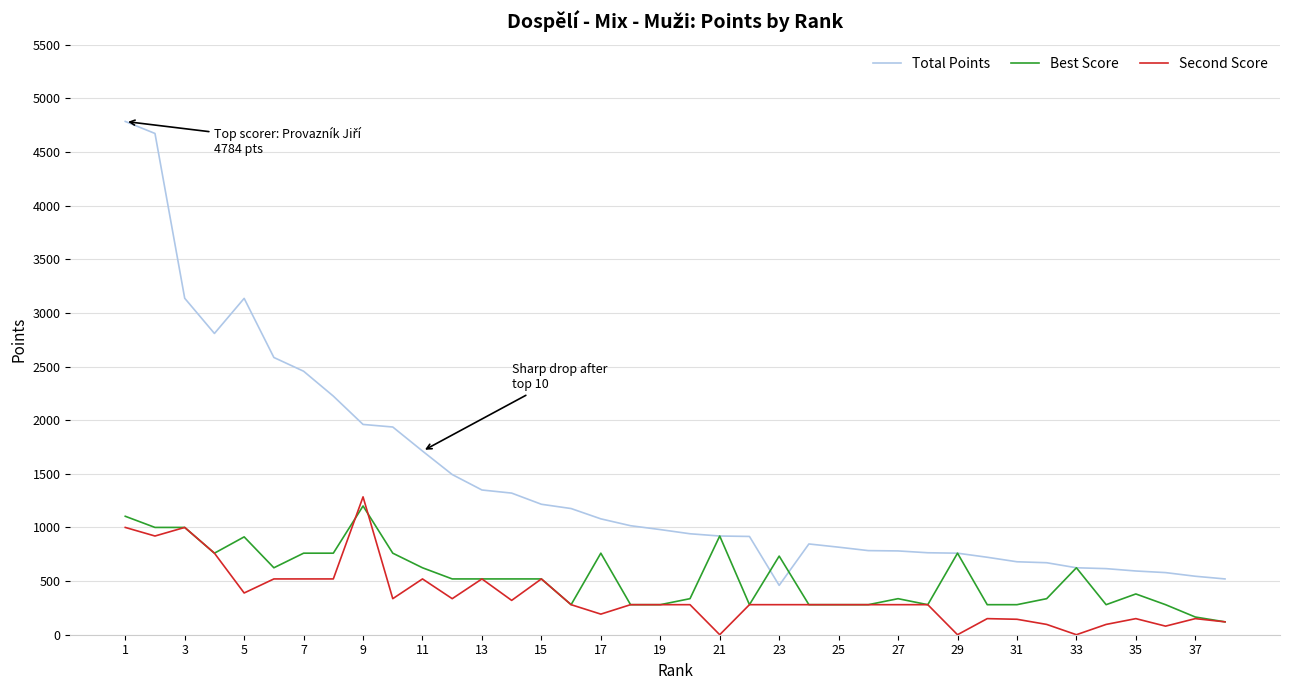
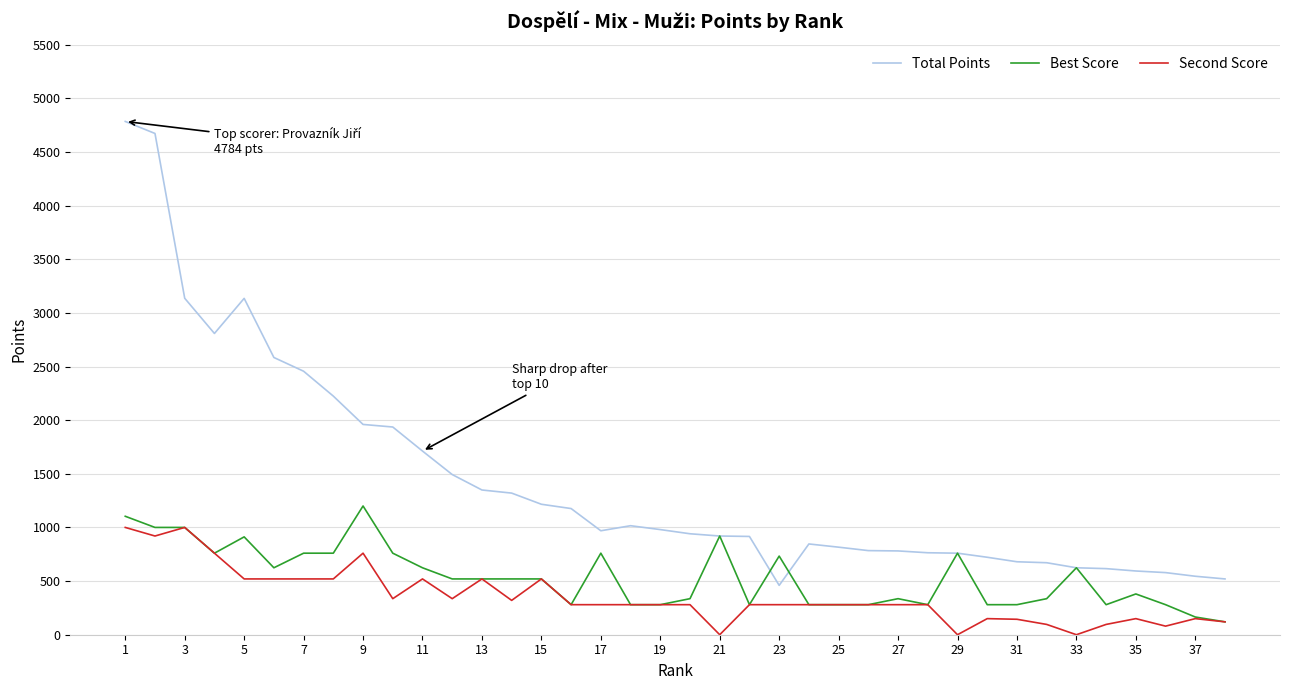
Second Score, 5: 390 -> 520
Second Score, 9: 1290 -> 760
Total Points, 17: 1080 -> 970
Second Score, 17: 190 -> 280
